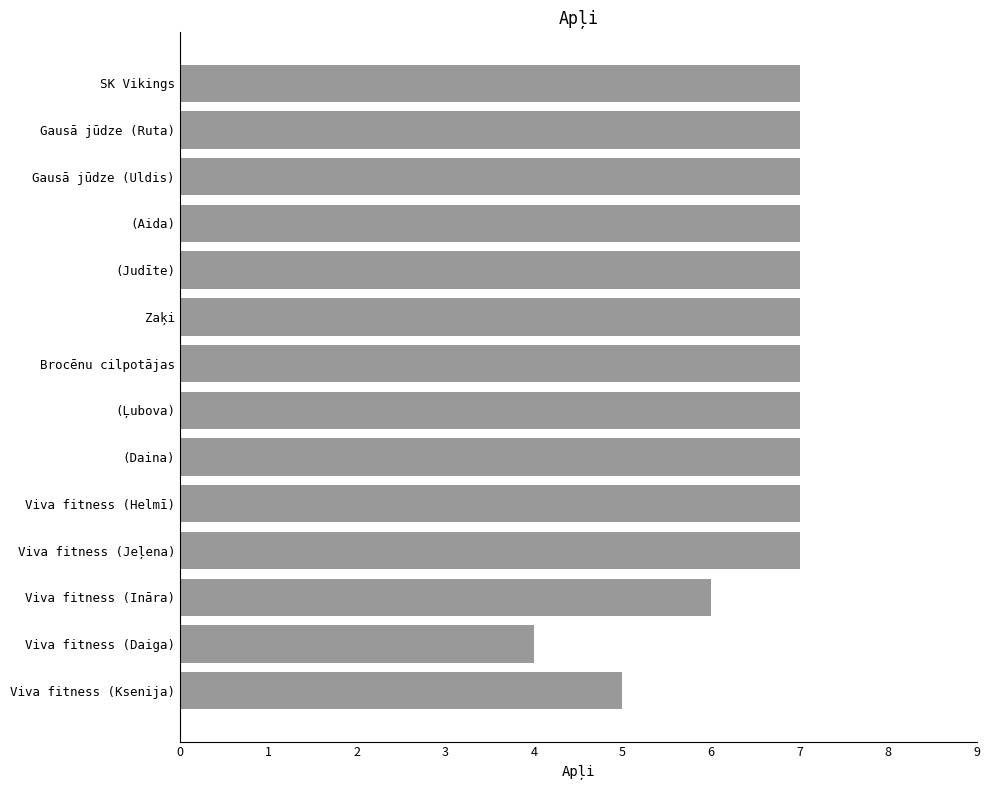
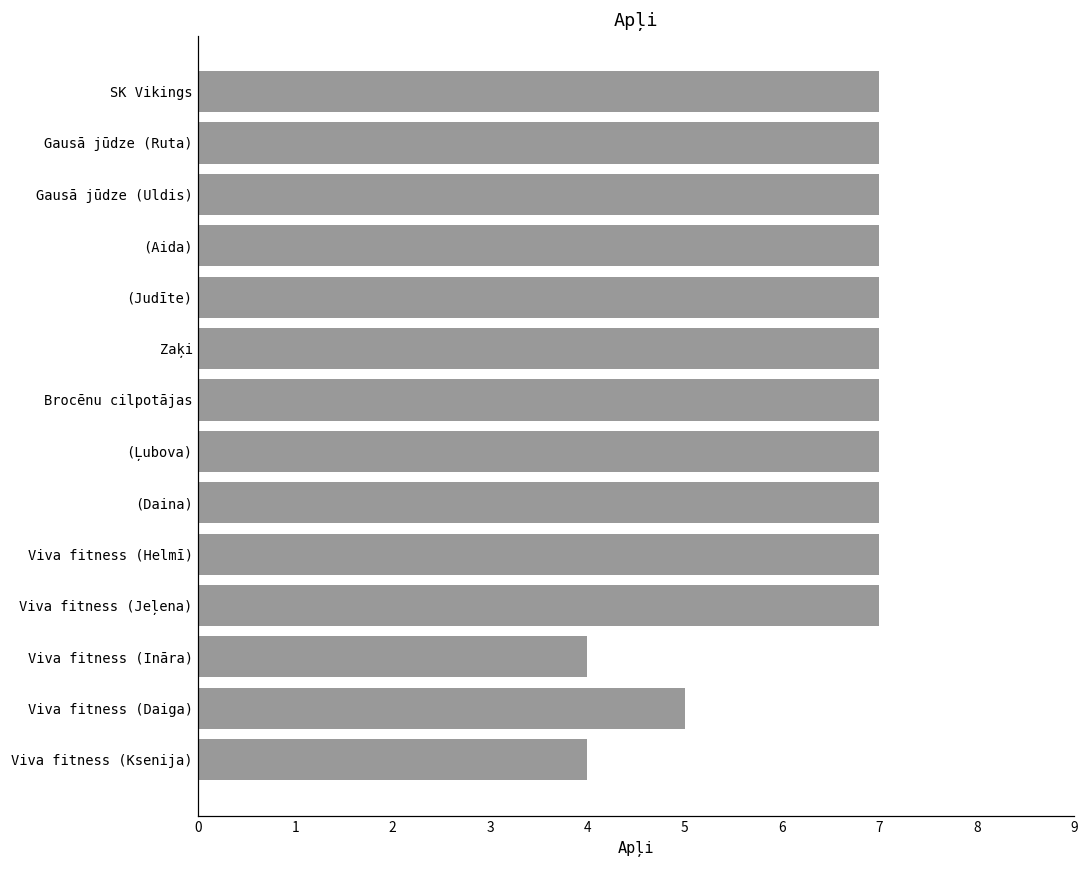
Viva fitness (Ināra): 6 -> 4
Viva fitness (Daiga): 4 -> 5
Viva fitness (Ksenija): 5 -> 4
